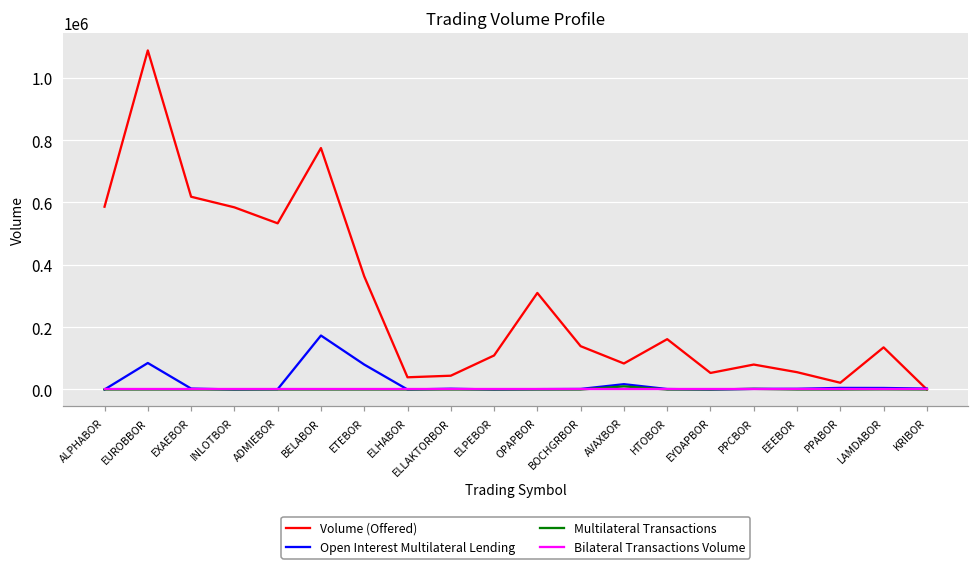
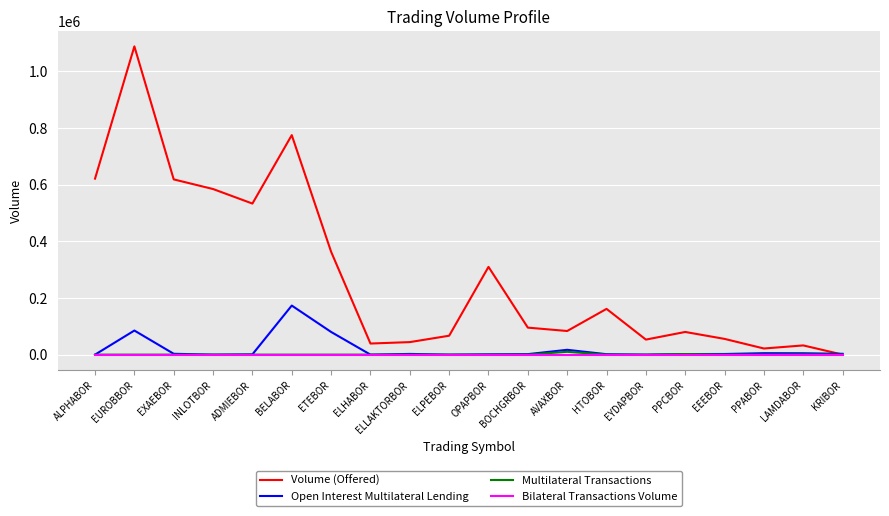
Volume (Offered), ALPHABOR: 590000 -> 620000
Volume (Offered), ELPEBOR: 110000 -> 70000
Volume (Offered), BOCHGRBOR: 140000 -> 100000
Volume (Offered), LAMDABOR: 140000 -> 30000
